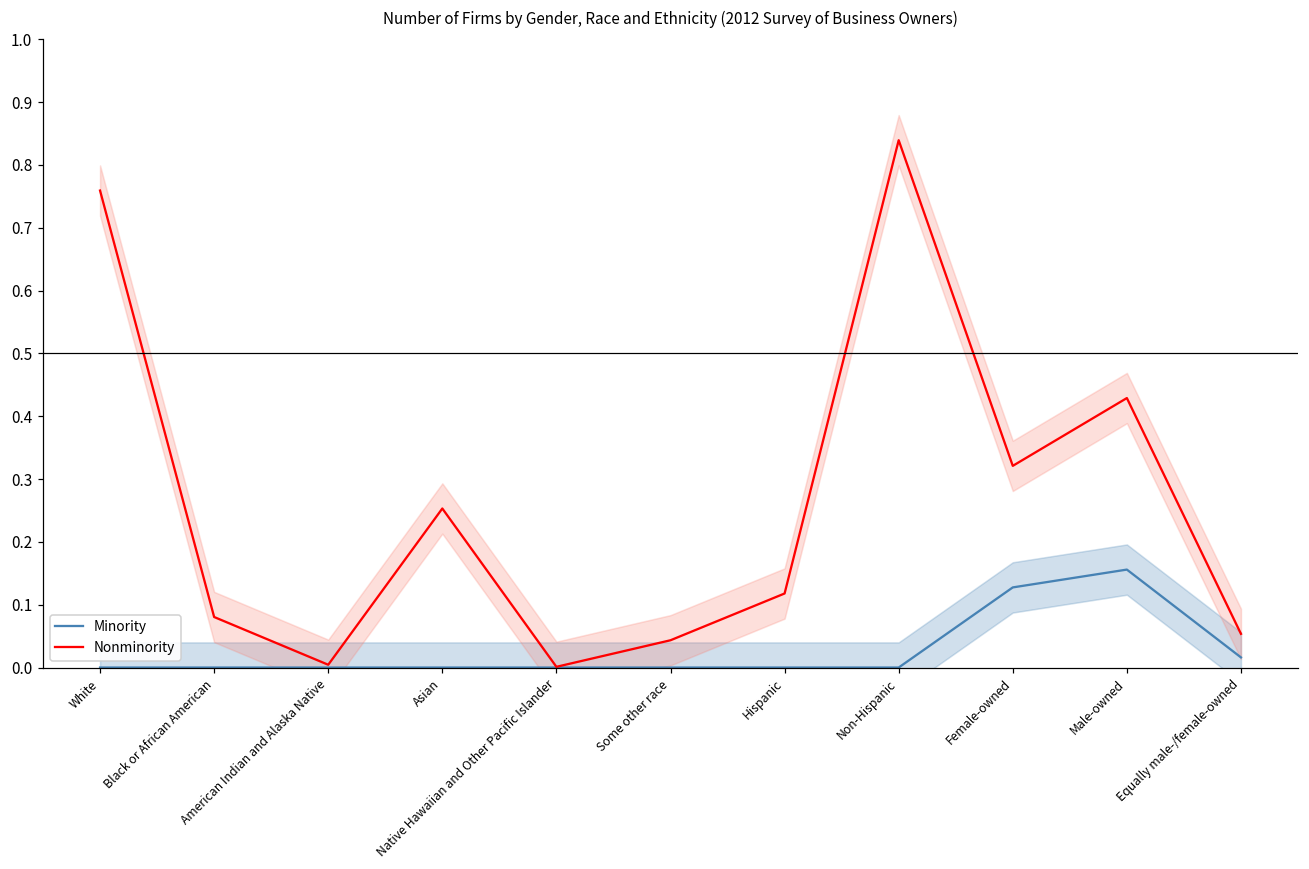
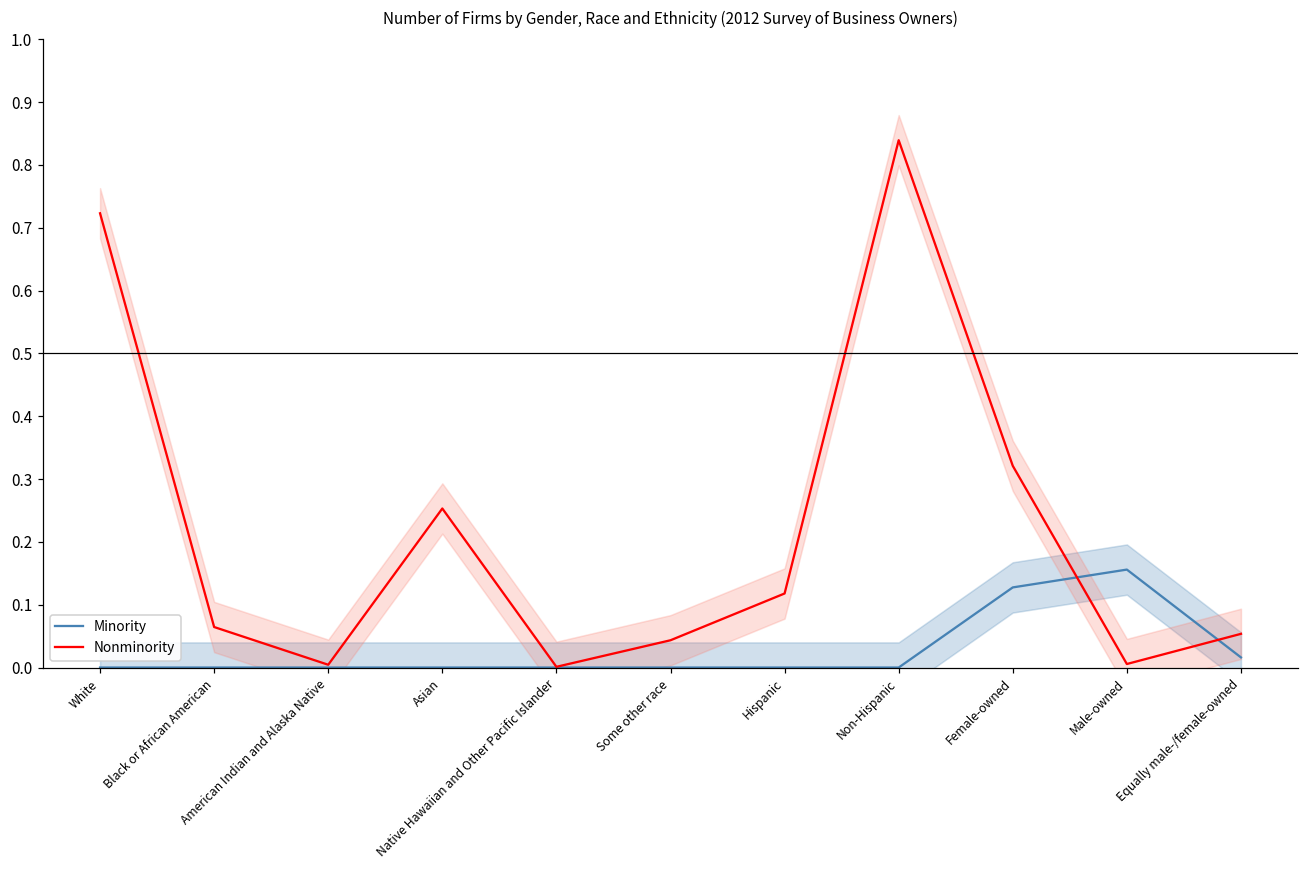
Nonminority, White: 0.76 -> 0.72
Nonminority, Black or African American: 0.08 -> 0.06
Nonminority, Male-owned: 0.43 -> 0.01
